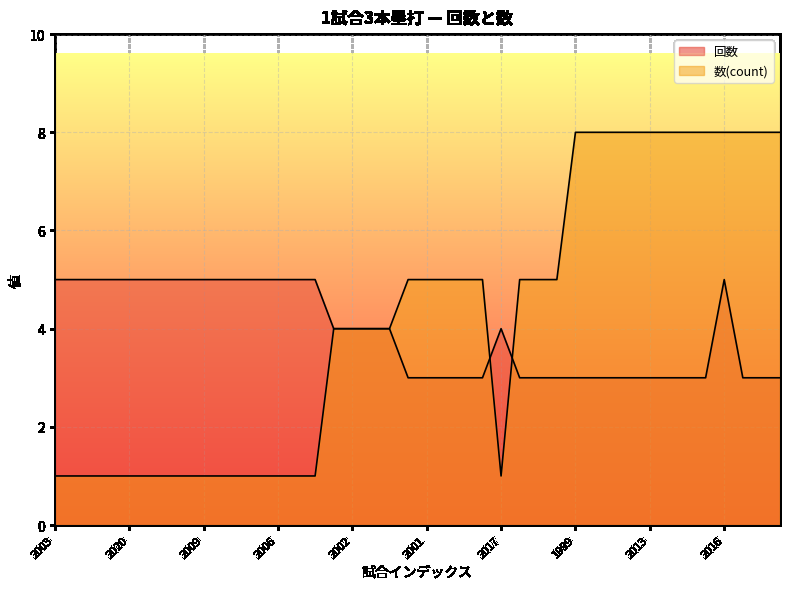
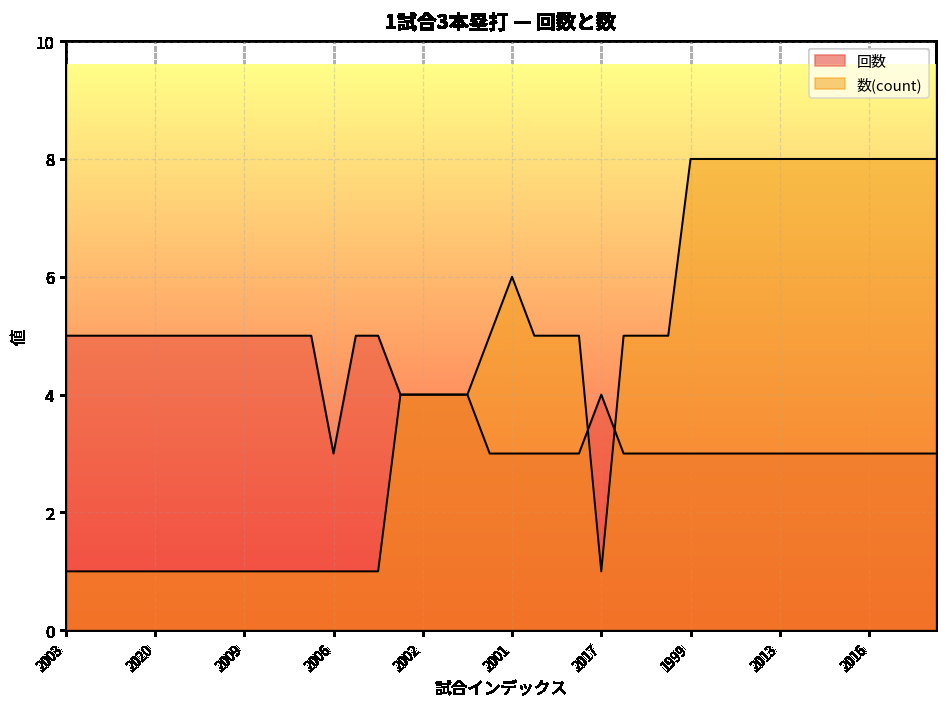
回数, 2006: 5 -> 3
数(count), 2001: 5 -> 6
回数, 2016: 5 -> 3
